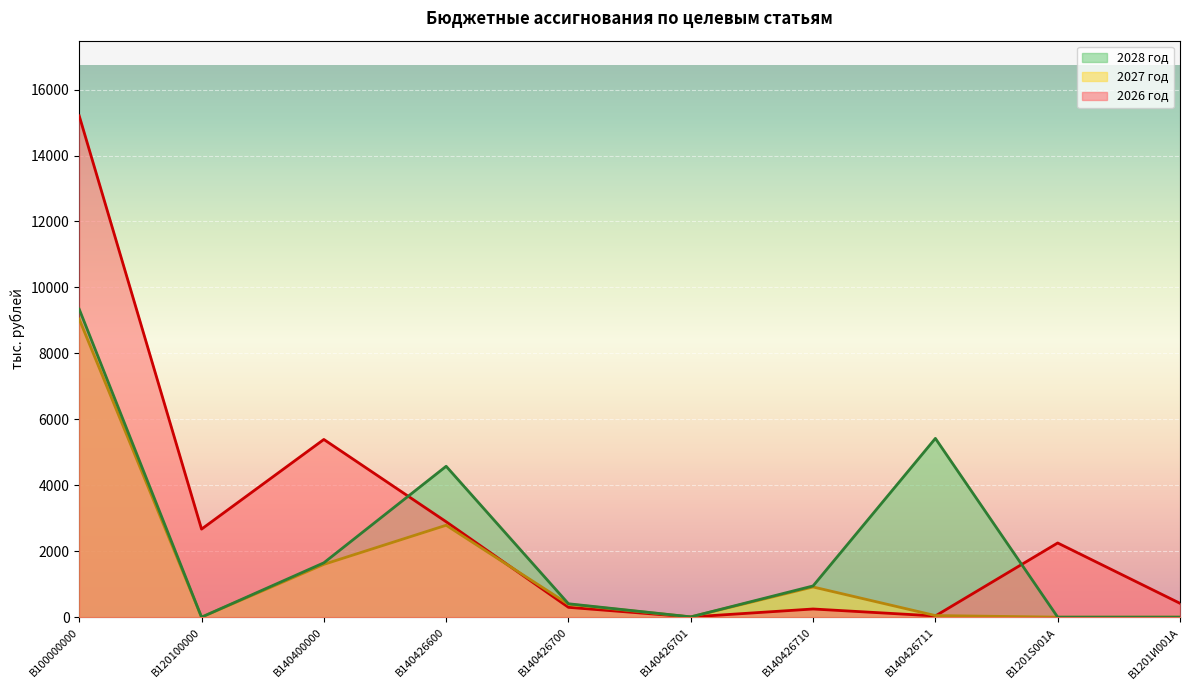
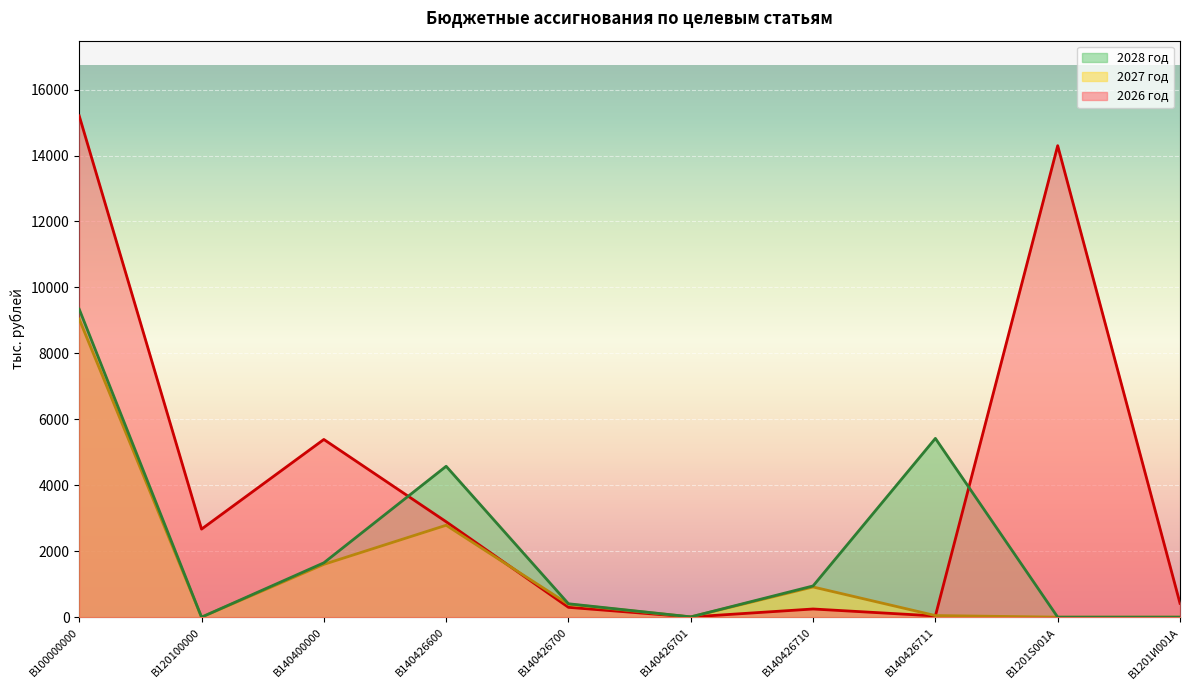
2026 год, В1201S001А: 2300 -> 14300
